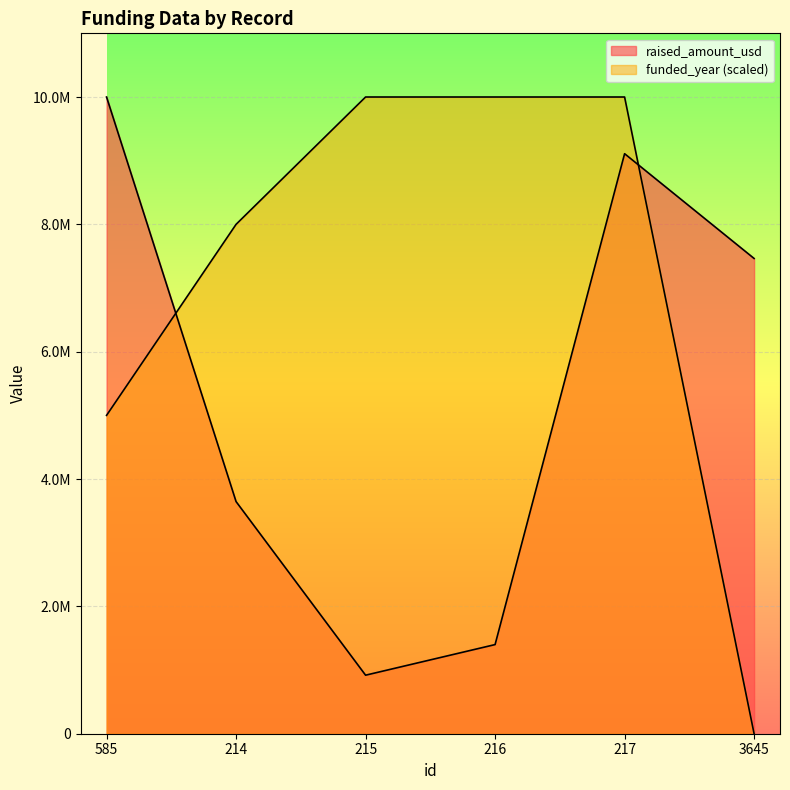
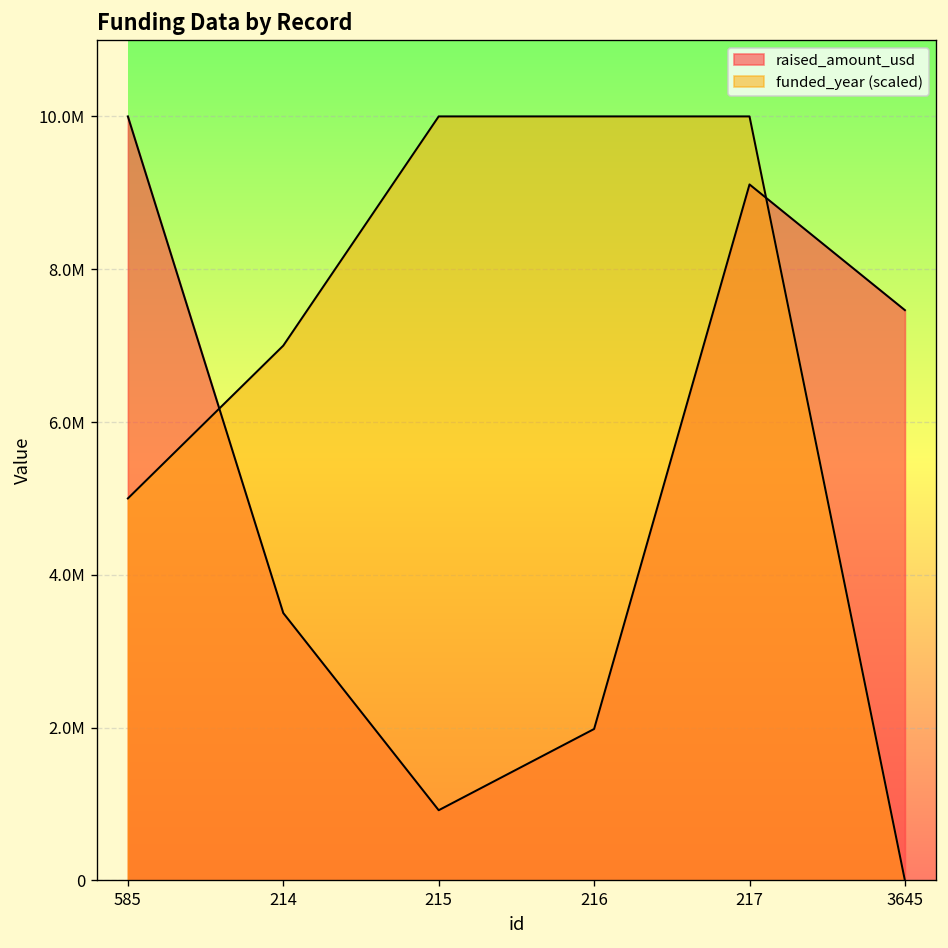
raised_amount_usd, 214: 3600000 -> 3500000
funded_year (scaled), 214: 8000000 -> 7000000
raised_amount_usd, 216: 1400000 -> 2000000
